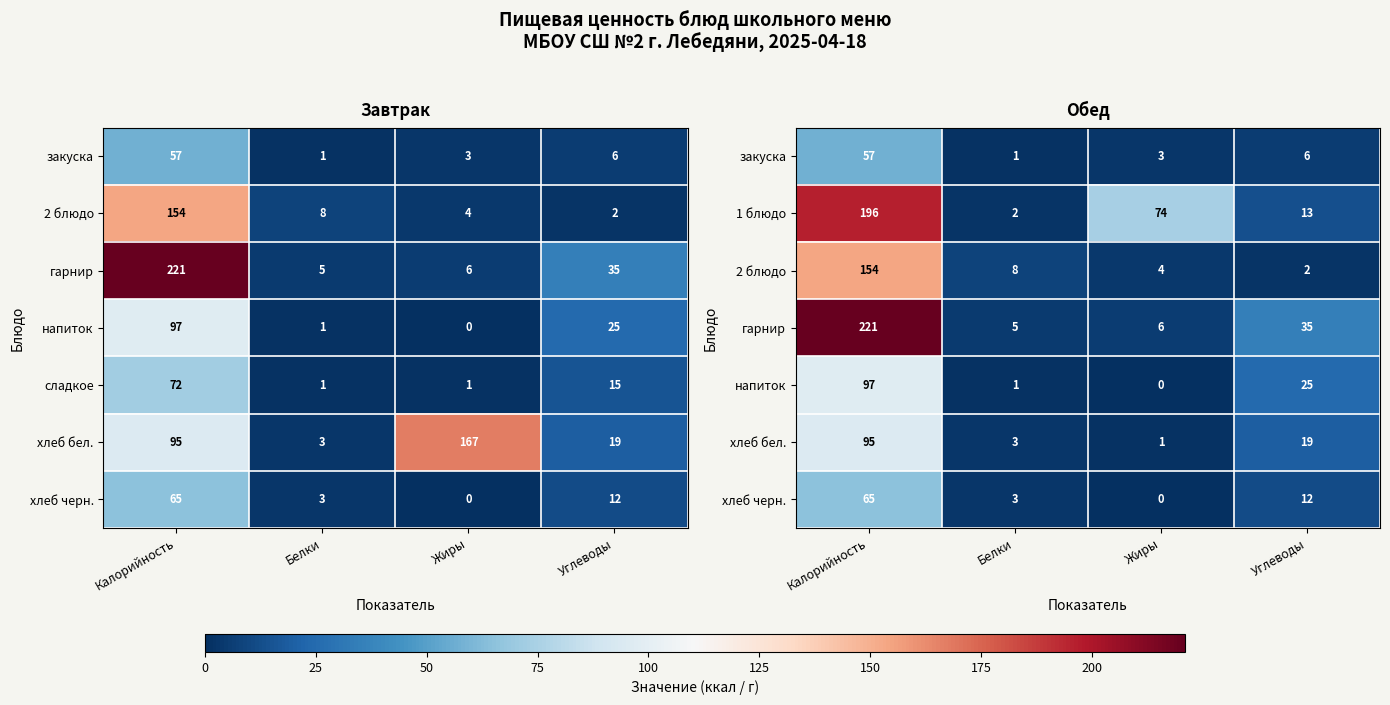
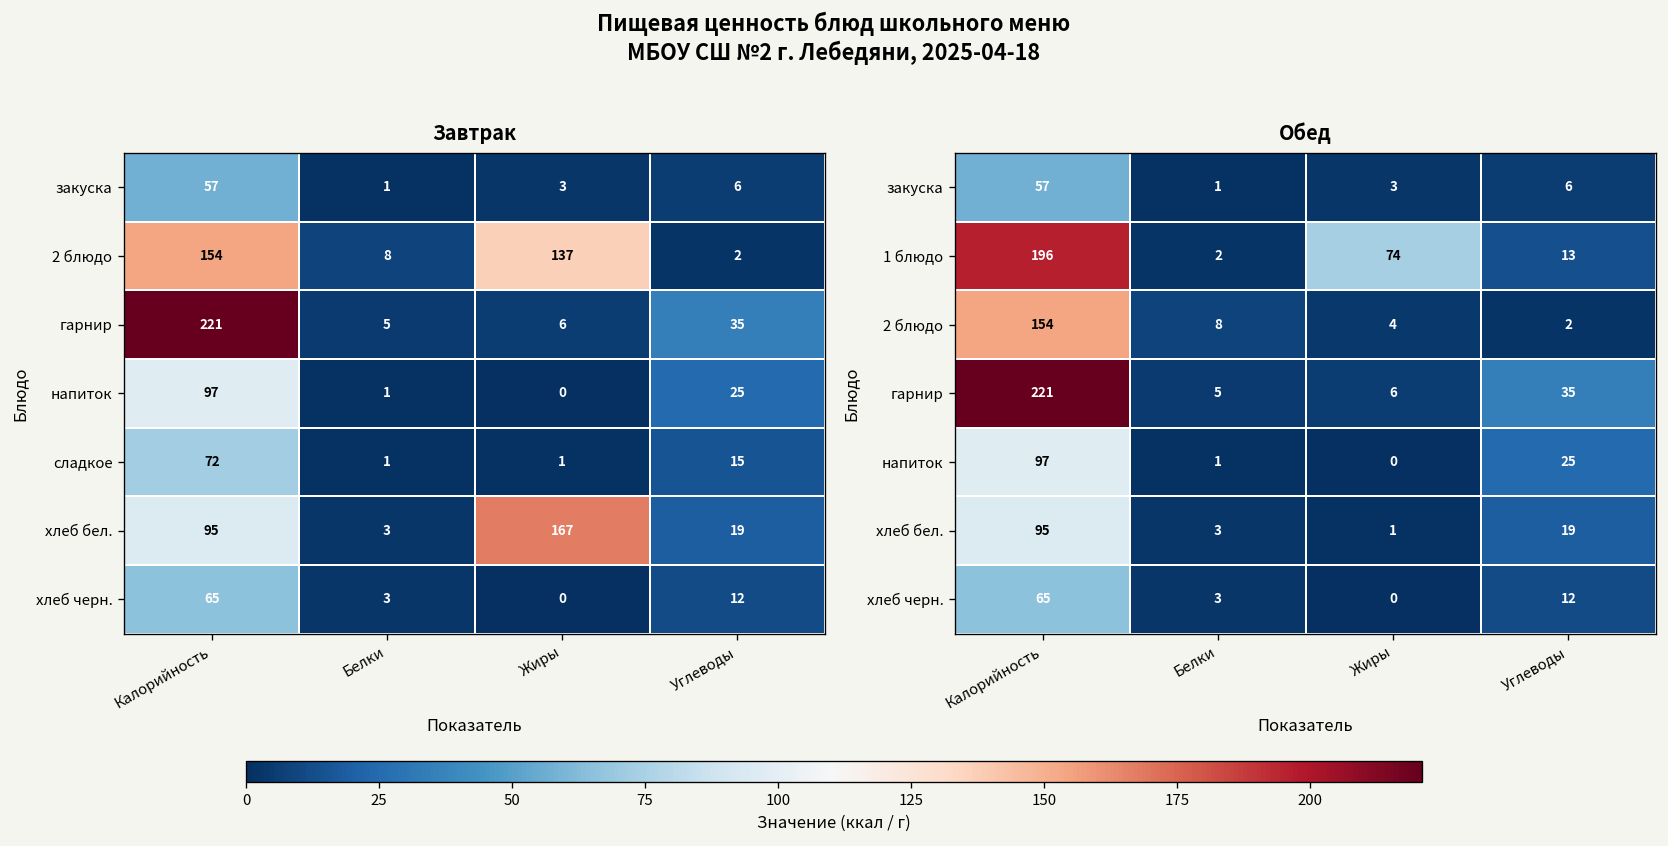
Завтрак, 2 блюдо, Жиры: 4 -> 137
